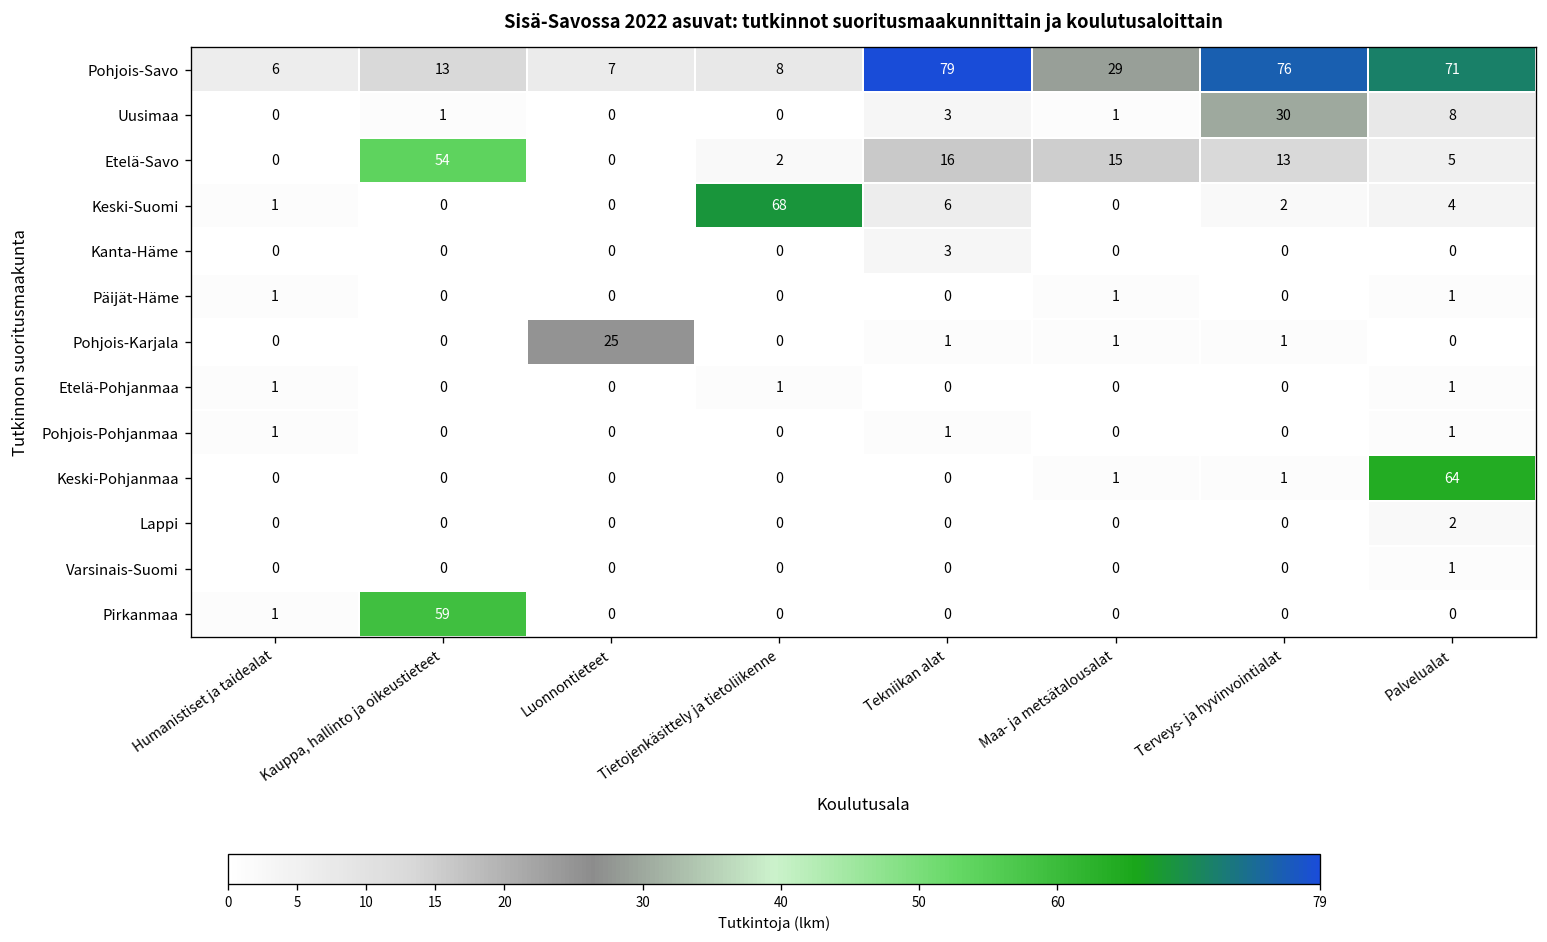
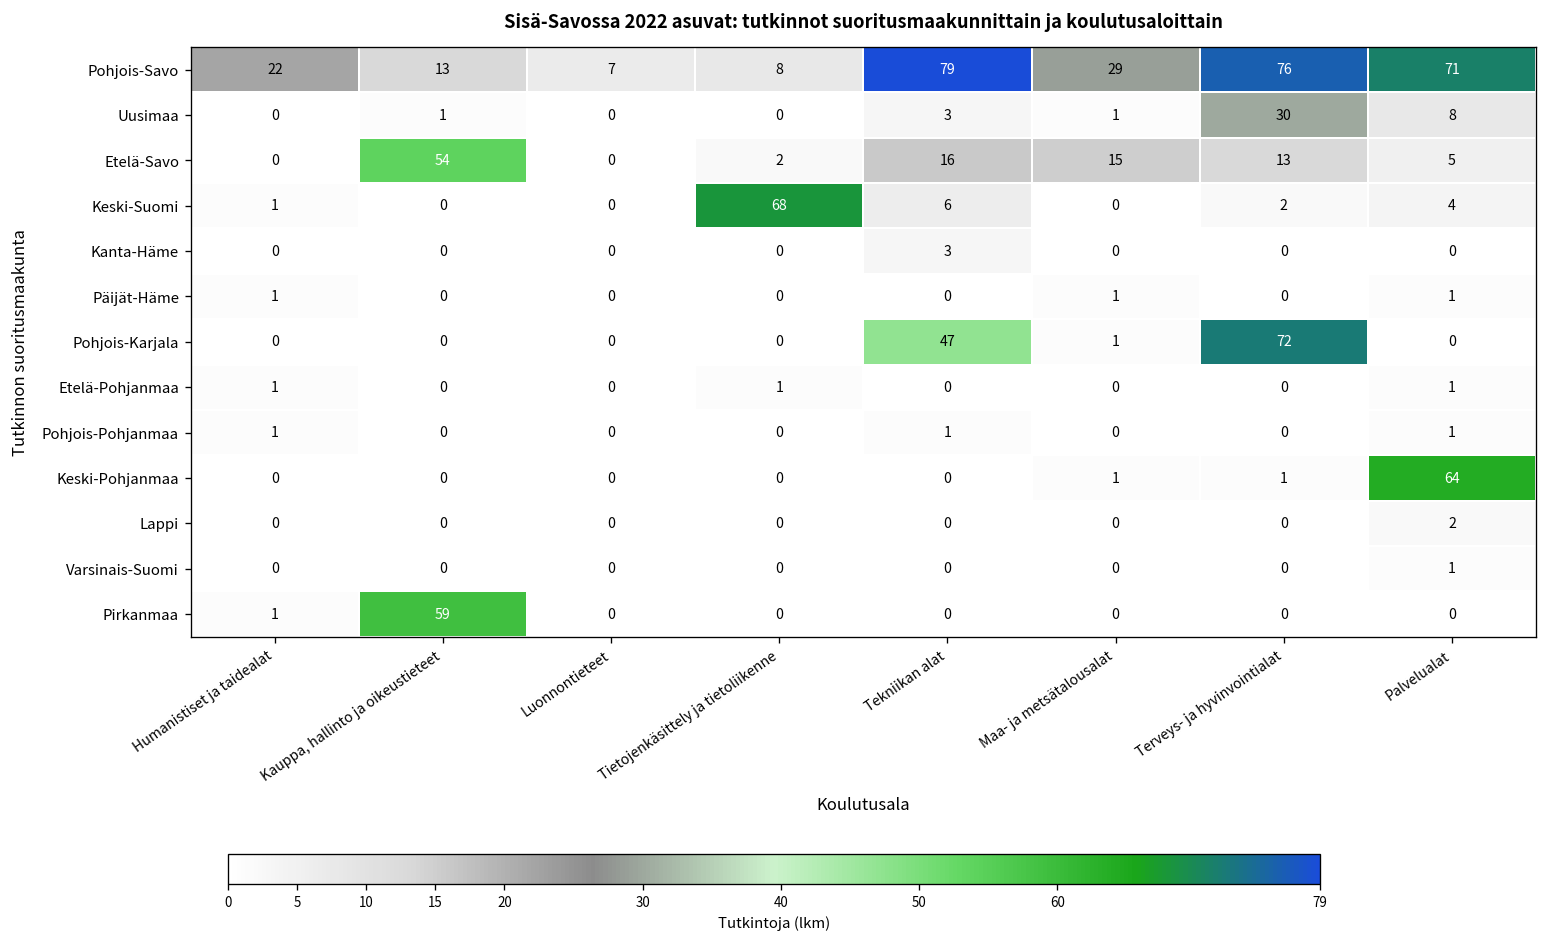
Pohjois-Savo, Humanistiset ja taidealat: 6 -> 22
Pohjois-Karjala, Luonnontieteet: 25 -> 0
Pohjois-Karjala, Tekniikan alat: 1 -> 47
Pohjois-Karjala, Terveys- ja hyvinvointialat: 1 -> 72
